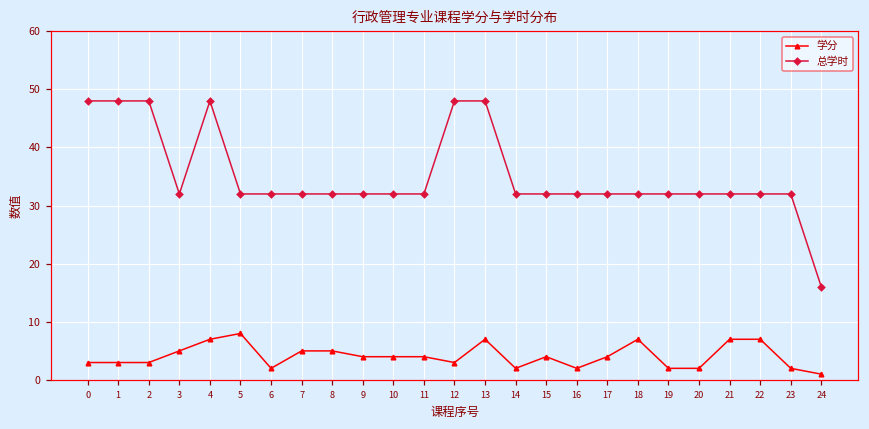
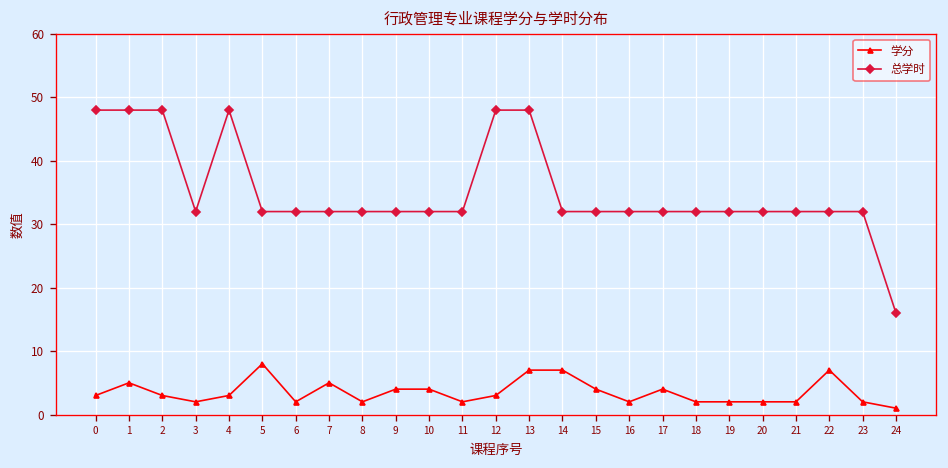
学分, 1: 3 -> 5
学分, 3: 5 -> 2
学分, 4: 7 -> 3
学分, 8: 5 -> 2
学分, 11: 4 -> 2
学分, 14: 2 -> 7
学分, 18: 7 -> 2
学分, 21: 7 -> 2
